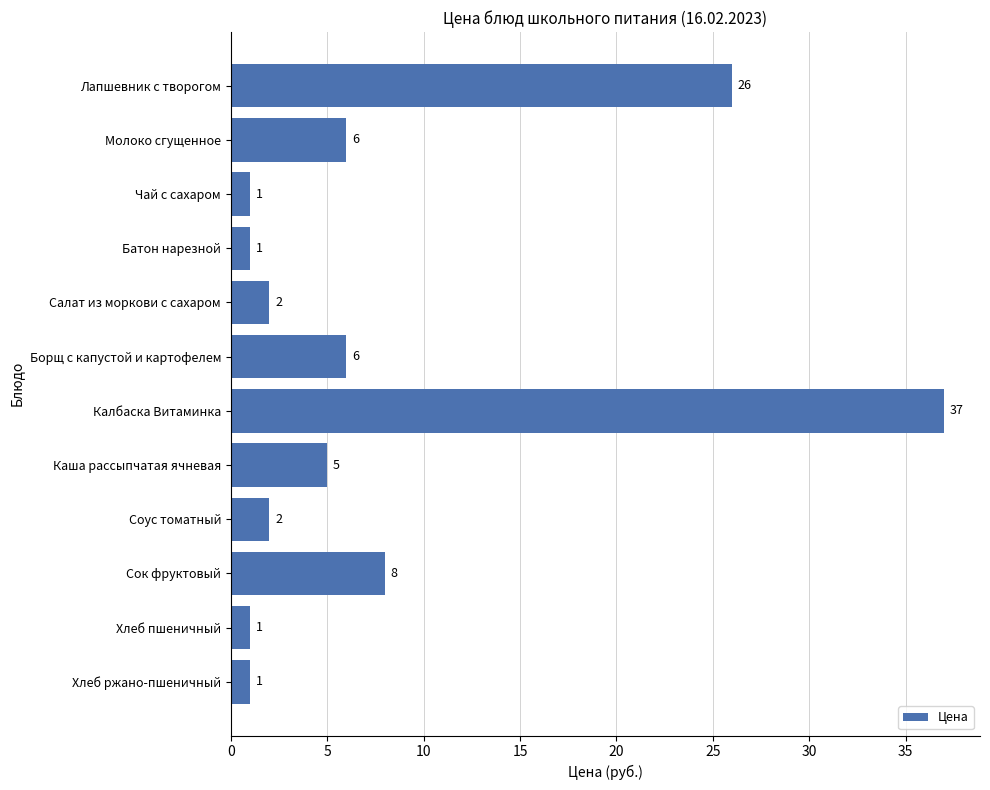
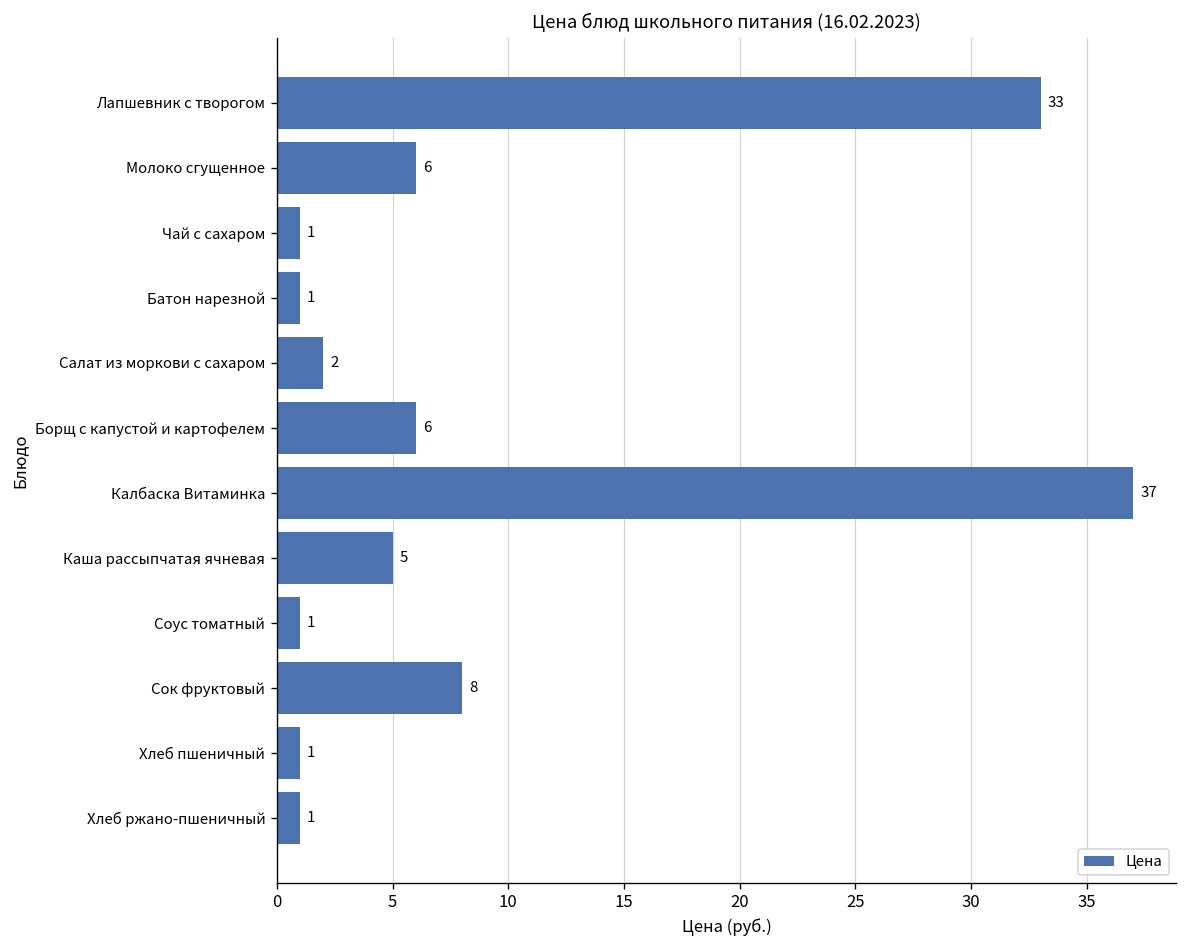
Лапшевник с творогом: 26 -> 33
Соус томатный: 2 -> 1
